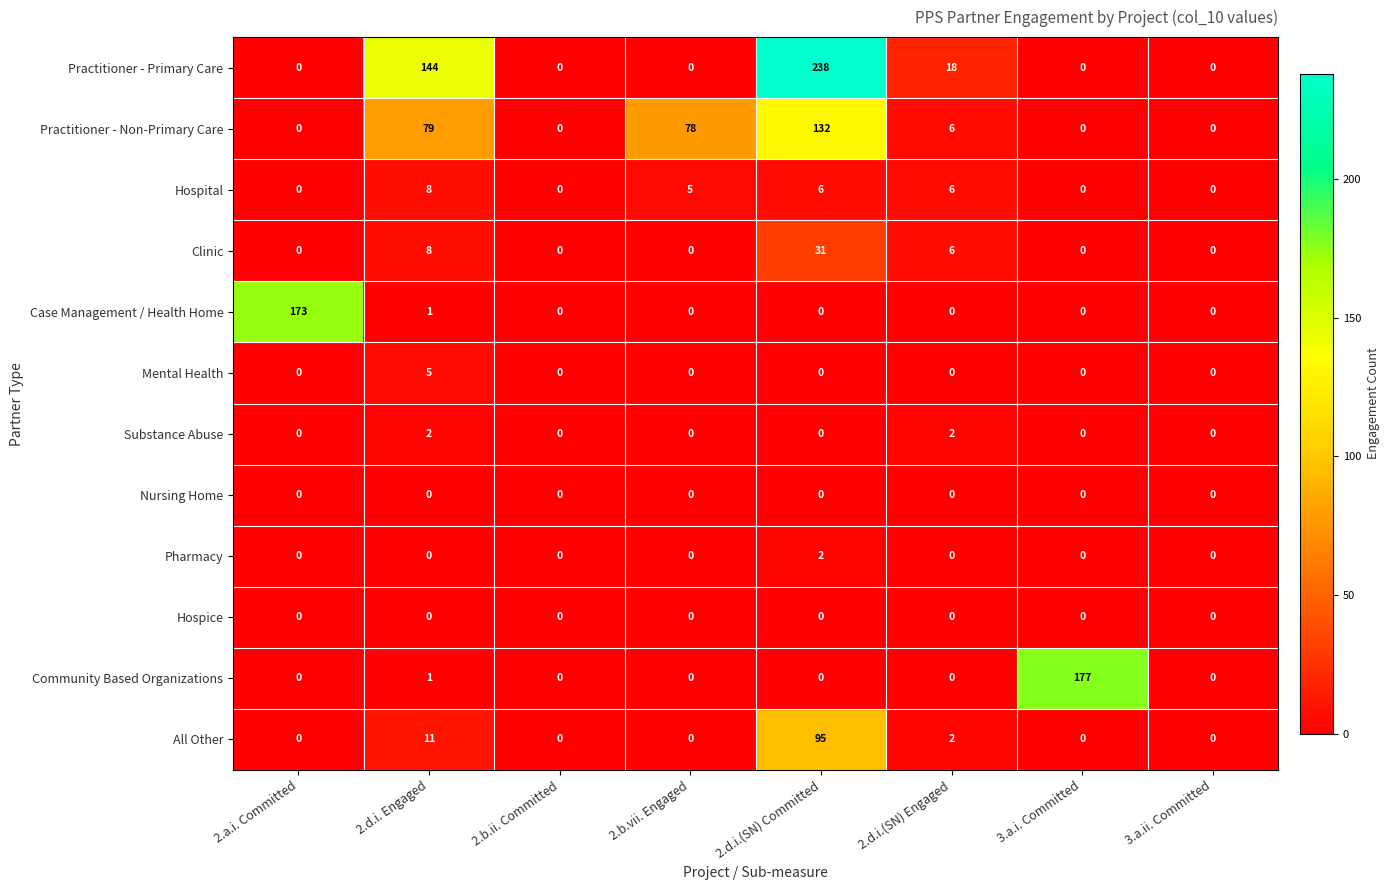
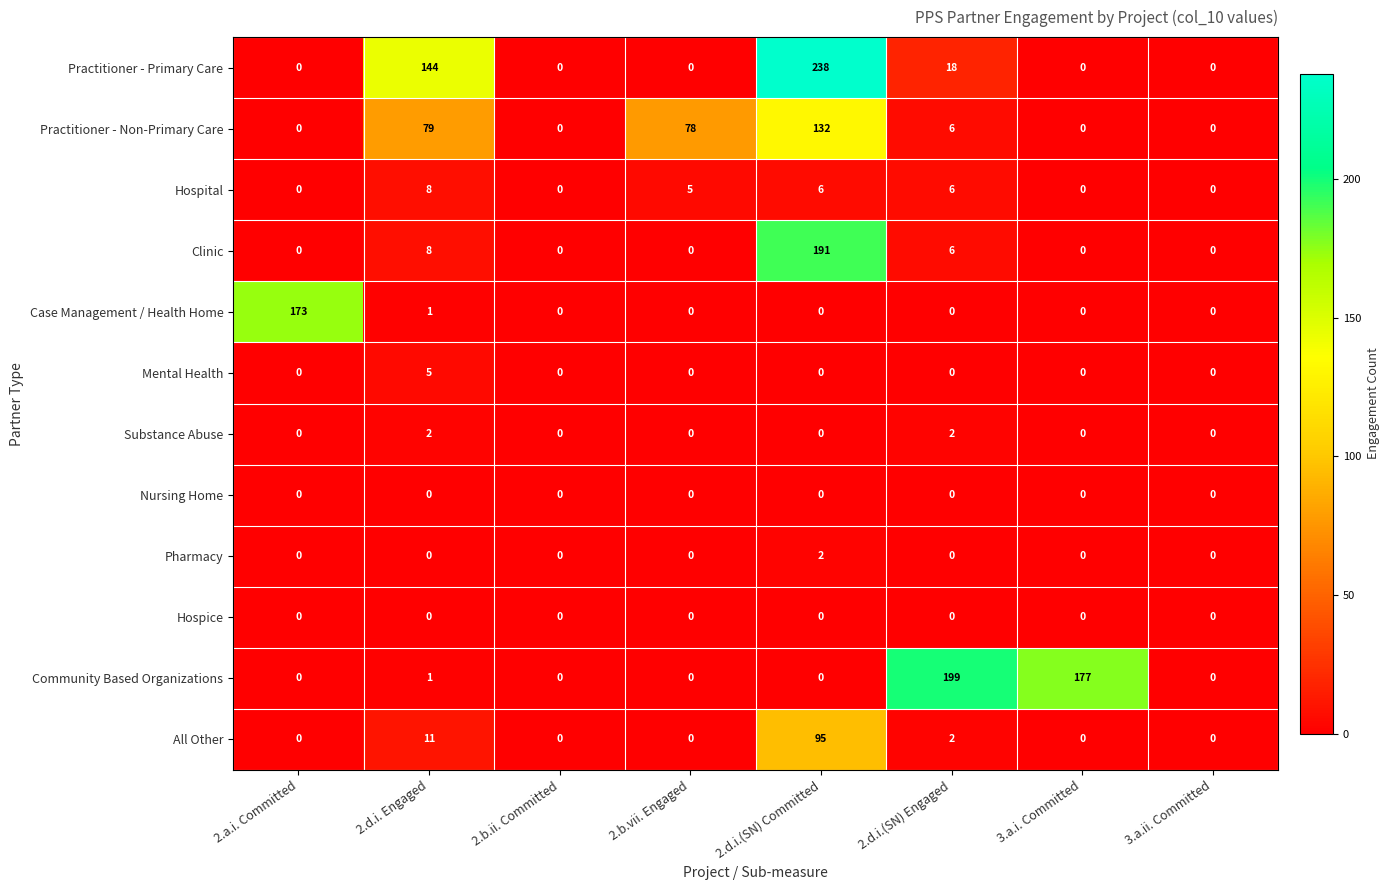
Clinic, 2.d.i.(SN) Committed: 31 -> 191
Community Based Organizations, 2.d.i.(SN) Engaged: 0 -> 199
